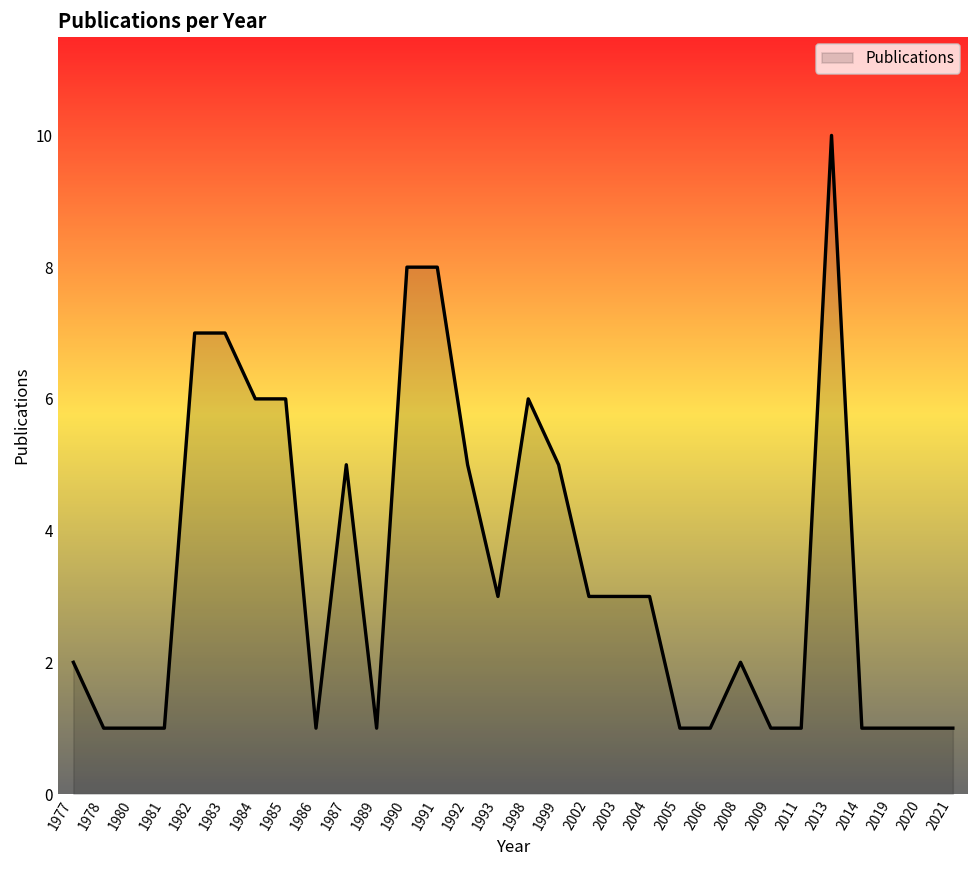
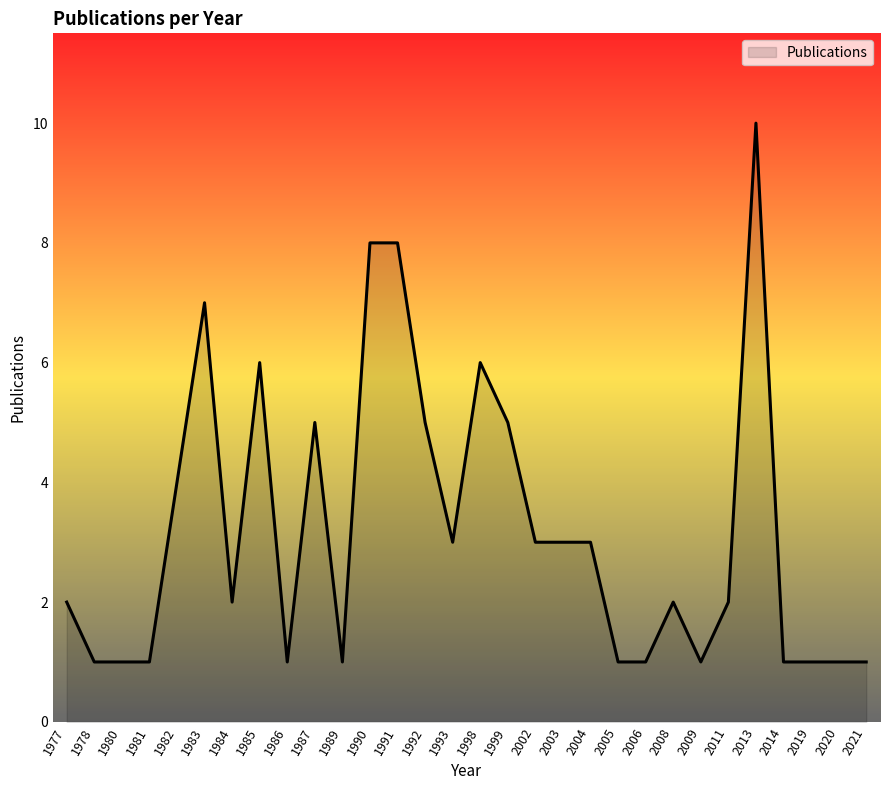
1982: 7 -> 4
1984: 6 -> 2
2011: 1 -> 2
